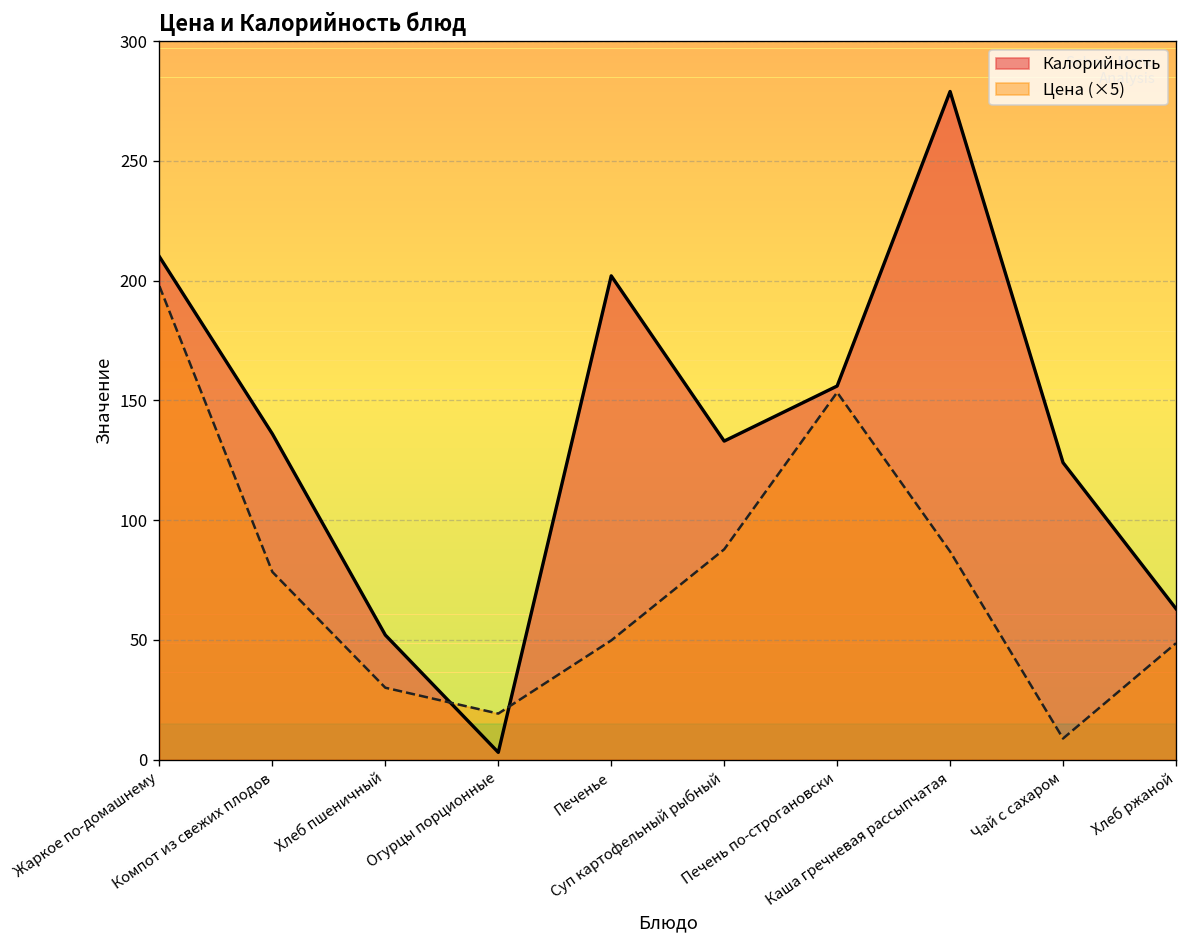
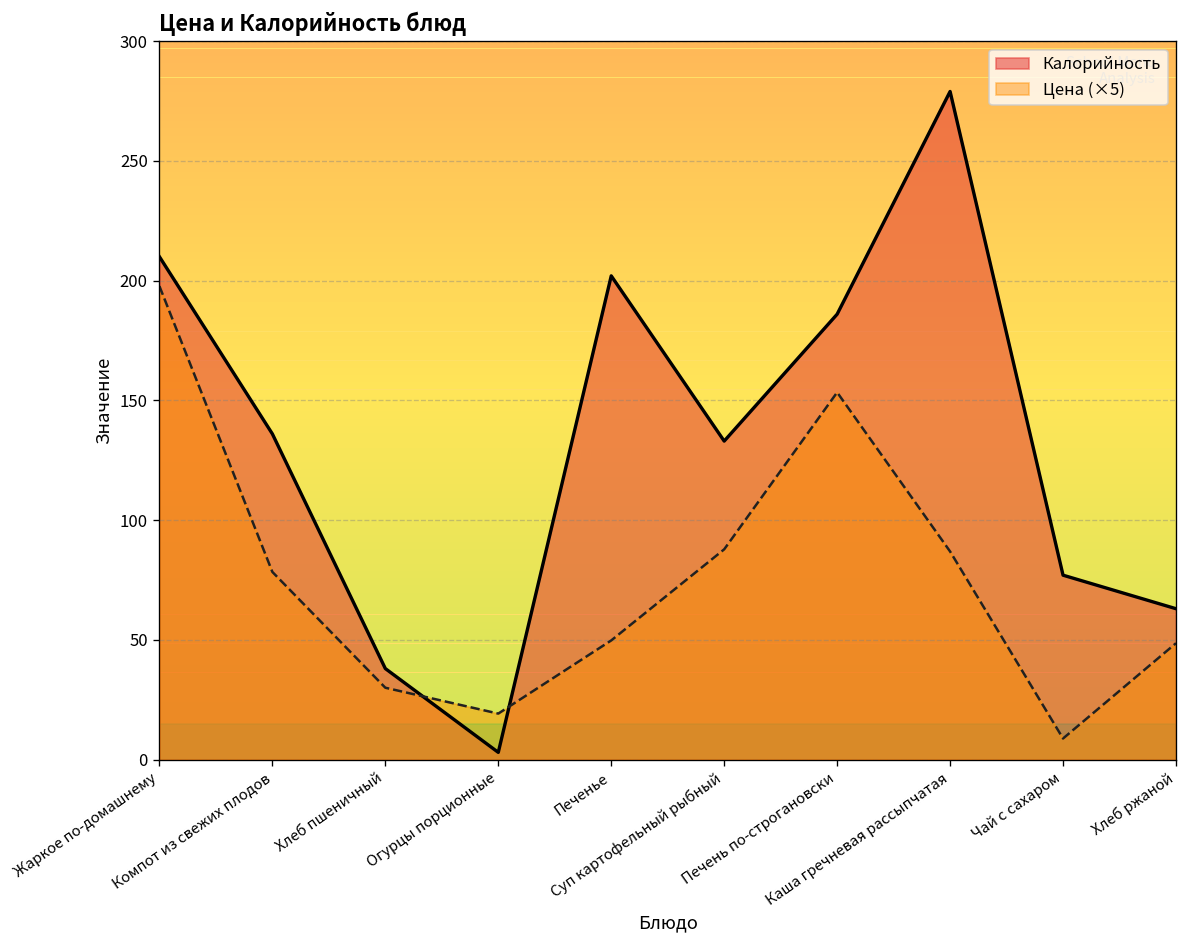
Калорийность, Хлеб пшеничный: 52 -> 38
Калорийность, Печень по-строгановски: 156 -> 186
Калорийность, Чай с сахаром: 124 -> 77
